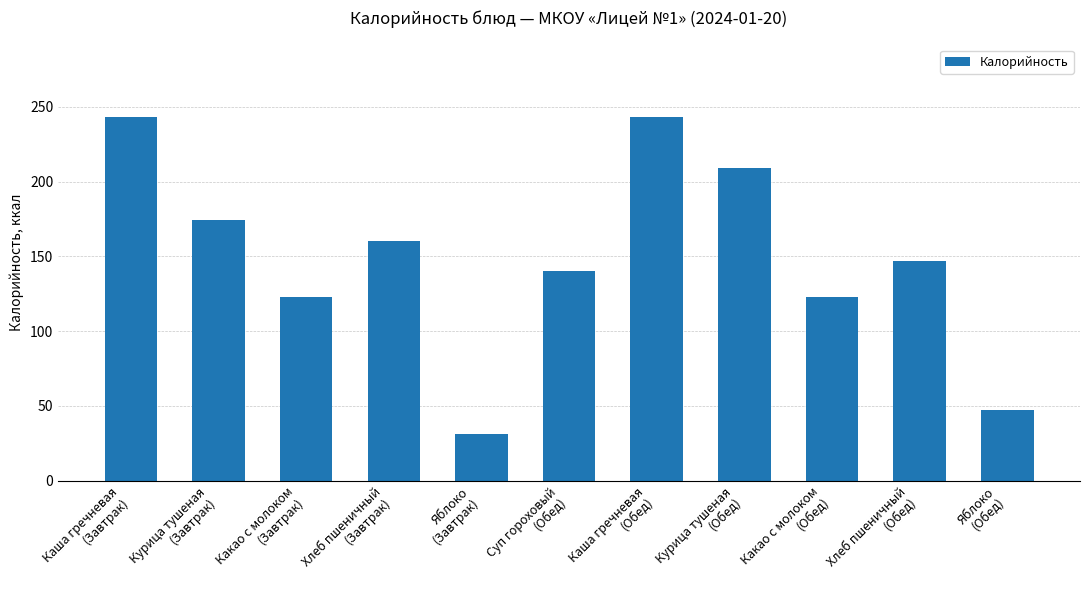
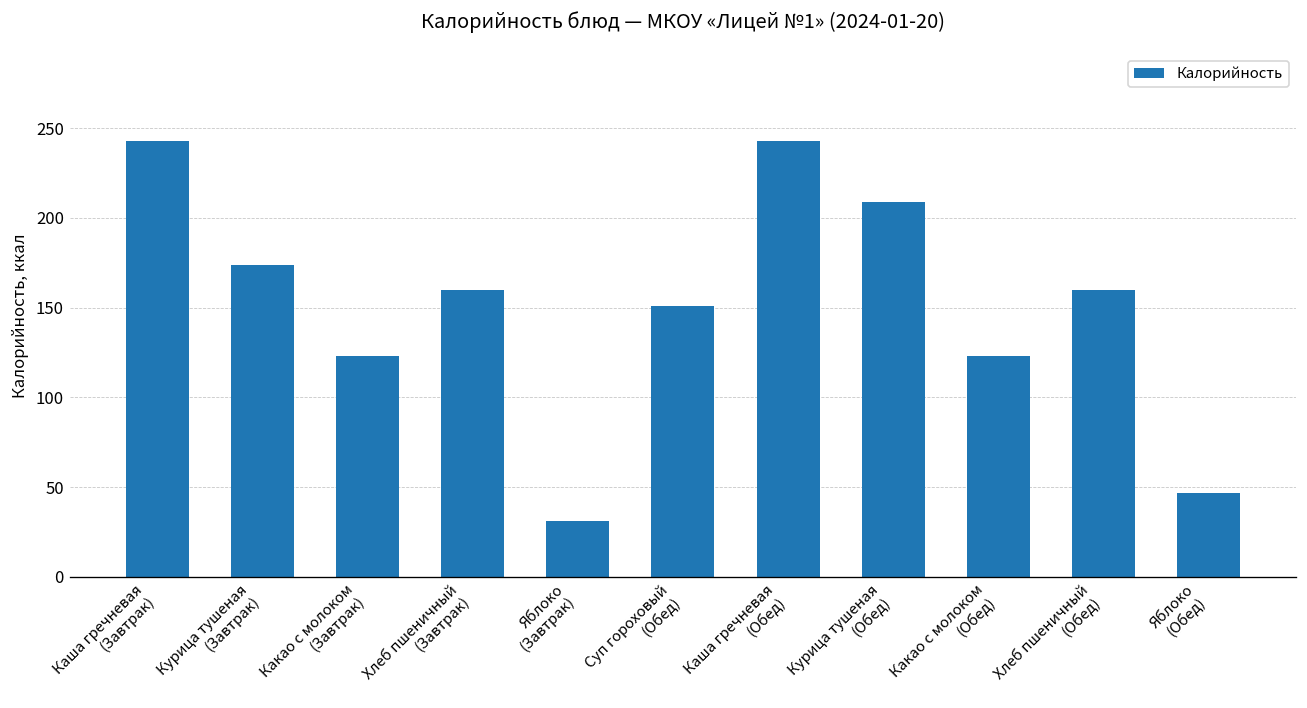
Суп гороховый (Обед): 140 -> 151
Хлеб пшеничный (Обед): 147 -> 160
